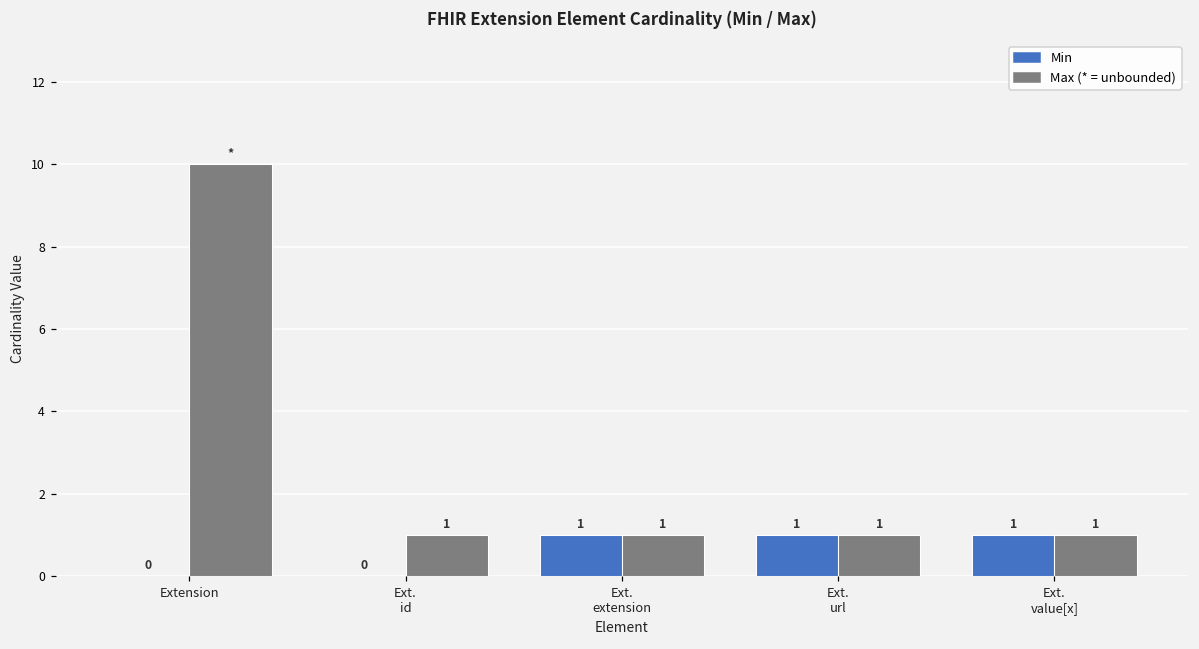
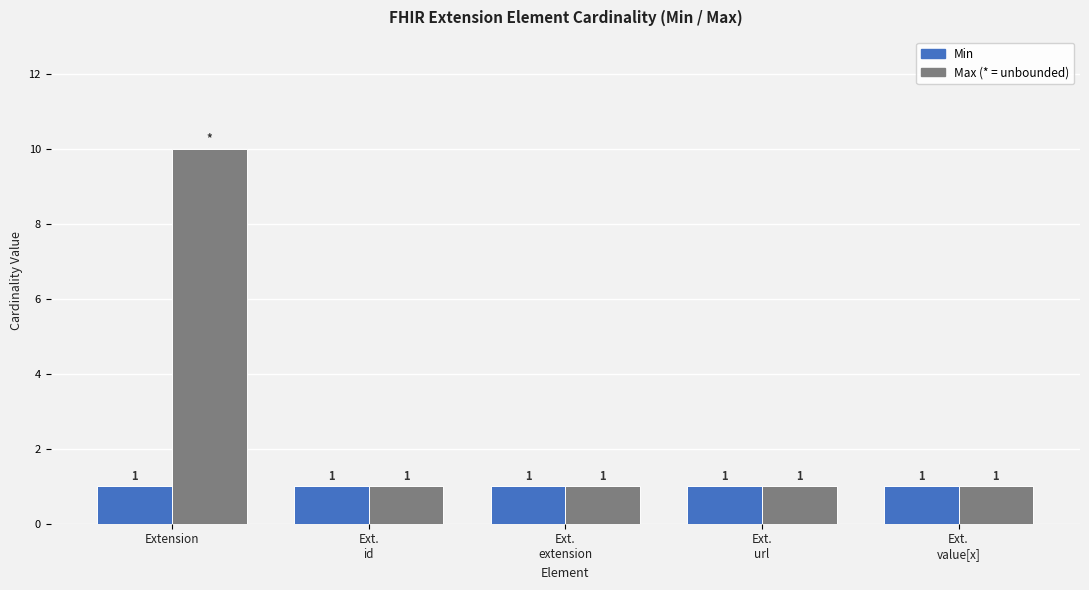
Min, Extension: 0 -> 1
Min, Ext. id: 0 -> 1
